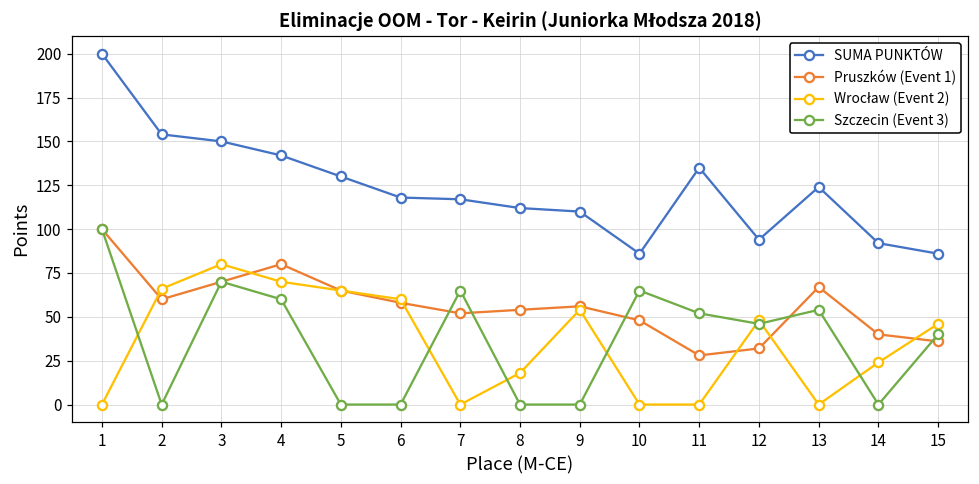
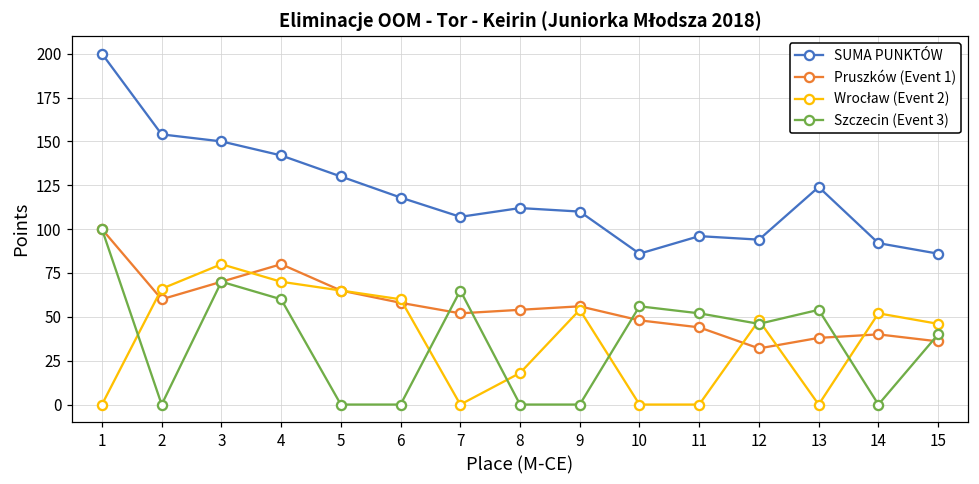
SUMA PUNKTÓW, 7: 117 -> 107
Szczecin (Event 3), 10: 65 -> 56
SUMA PUNKTÓW, 11: 135 -> 96
Pruszków (Event 1), 11: 28 -> 44
Pruszków (Event 1), 13: 67 -> 38
Wrocław (Event 2), 14: 24 -> 52
